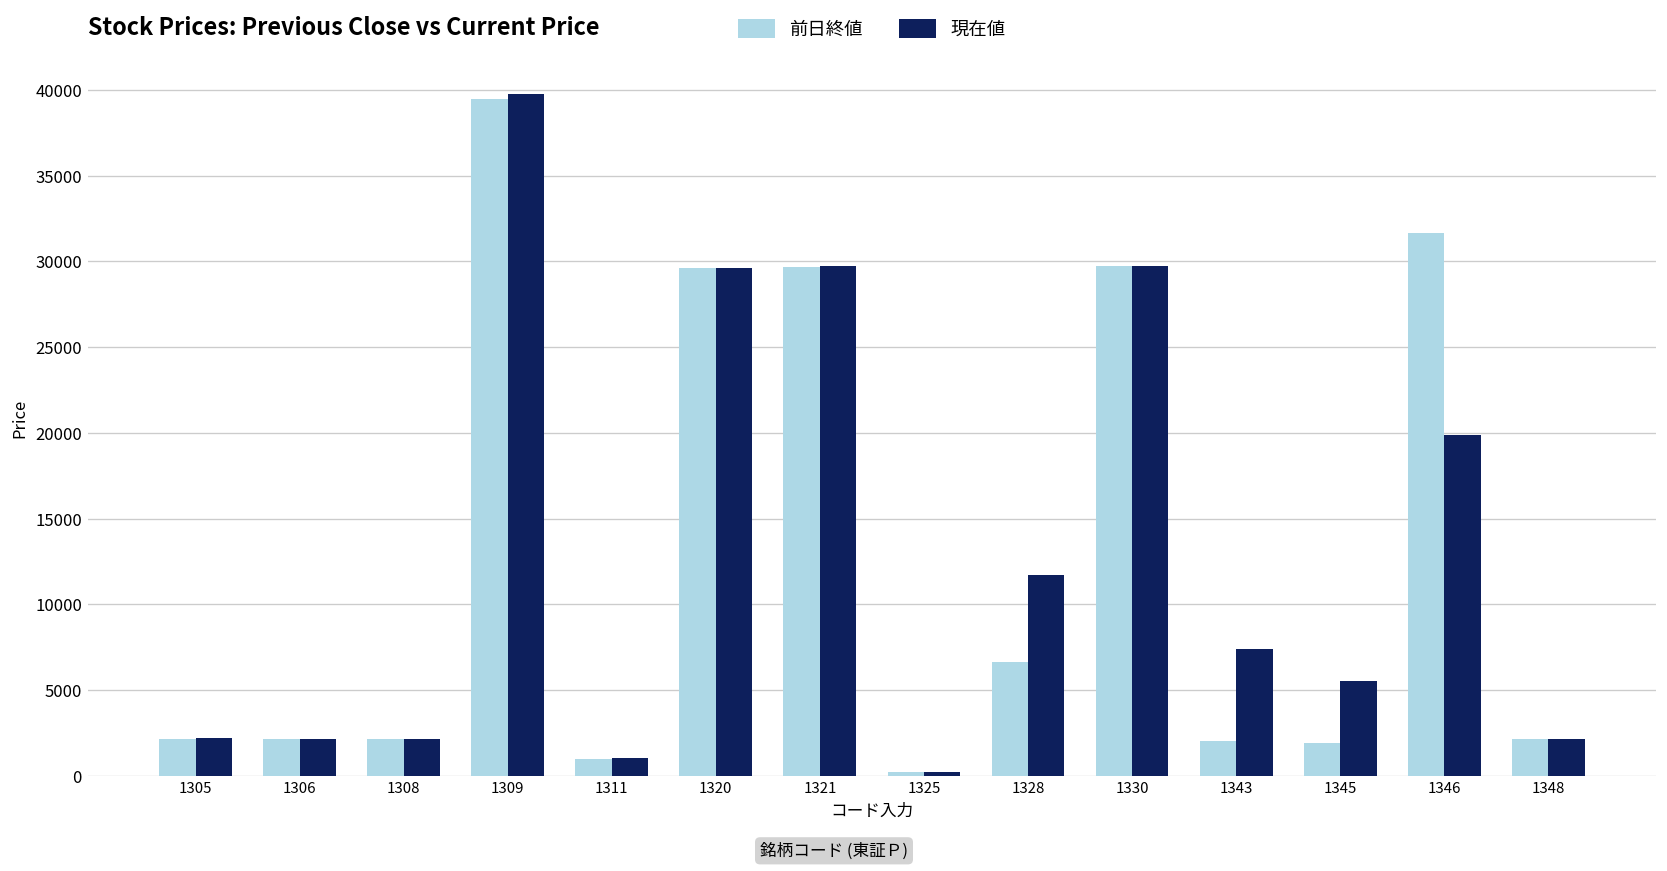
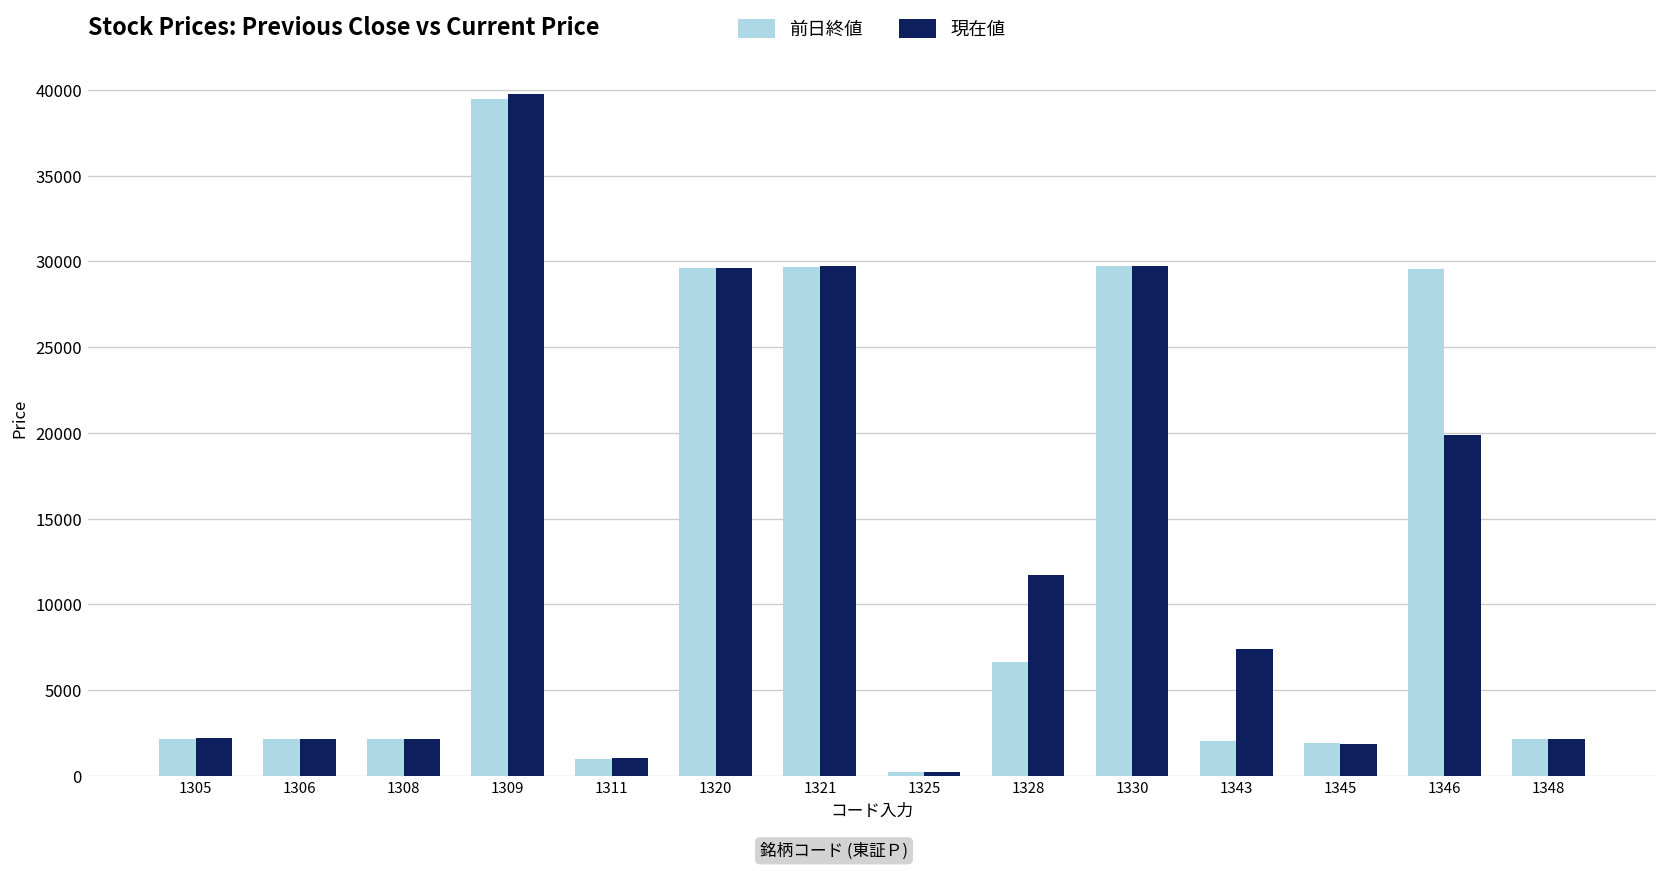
現在値, 1345: 5500 -> 1900
前日終値, 1346: 31700 -> 29500
